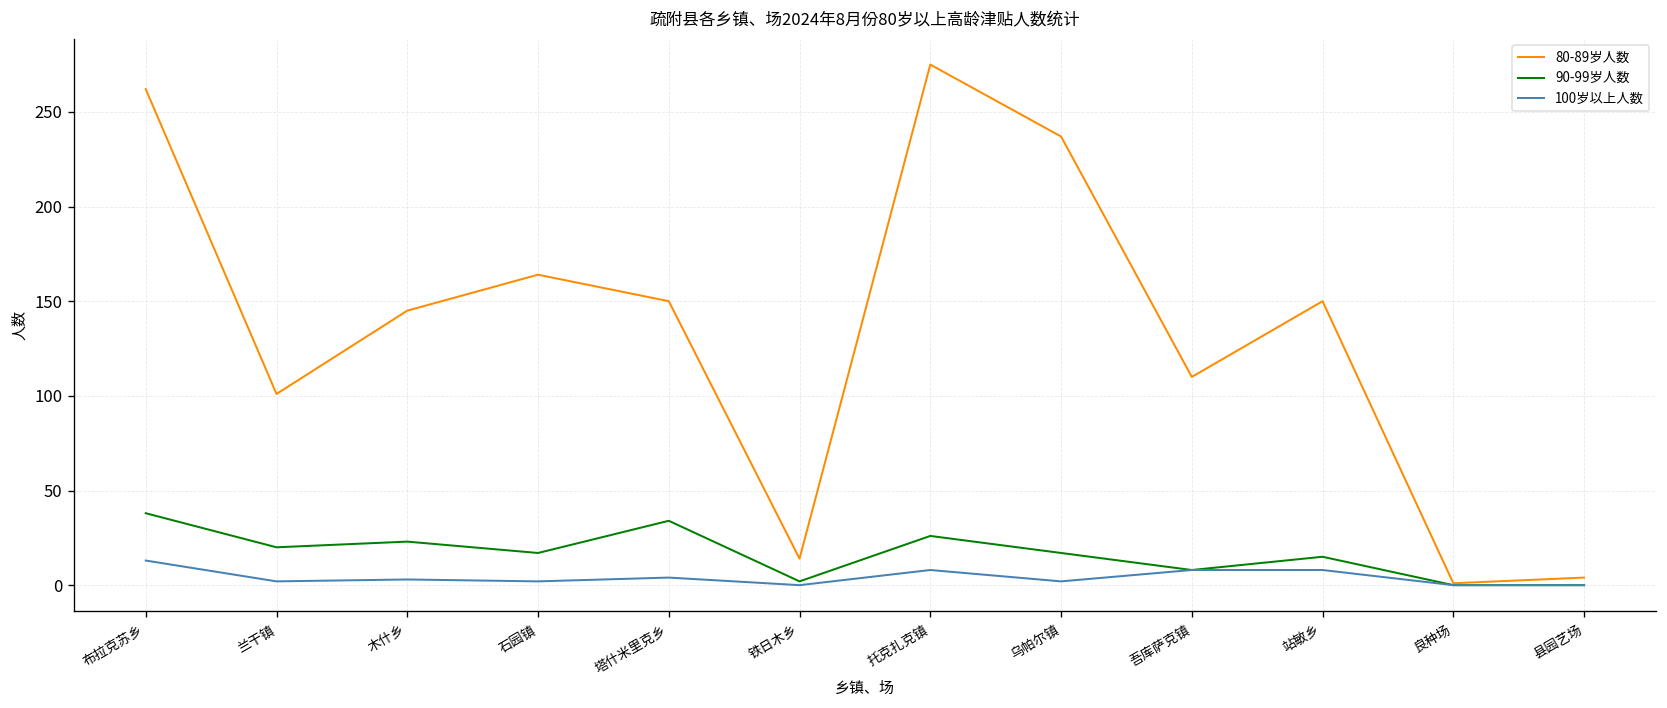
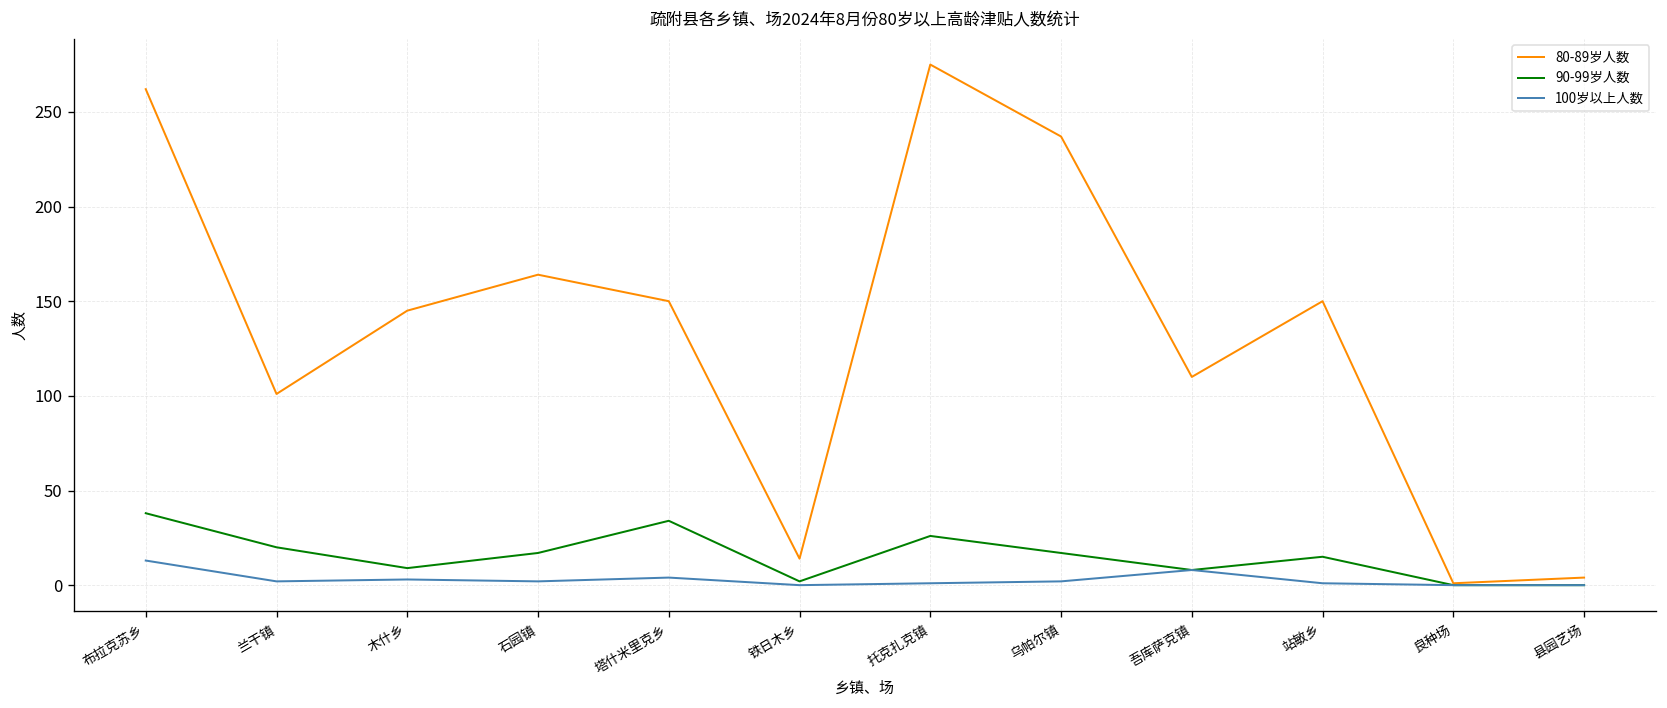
90-99岁人数, 木什乡: 23 -> 9
100岁以上人数, 托克扎克镇: 8 -> 1
100岁以上人数, 站敏乡: 8 -> 1
